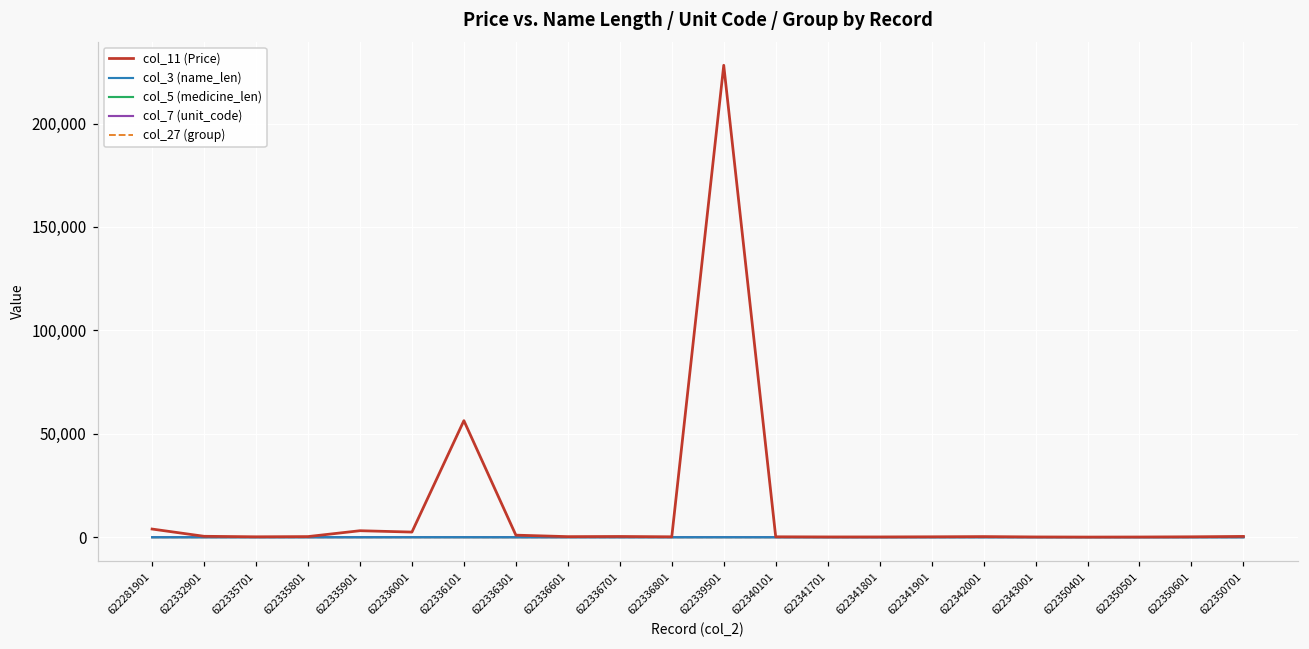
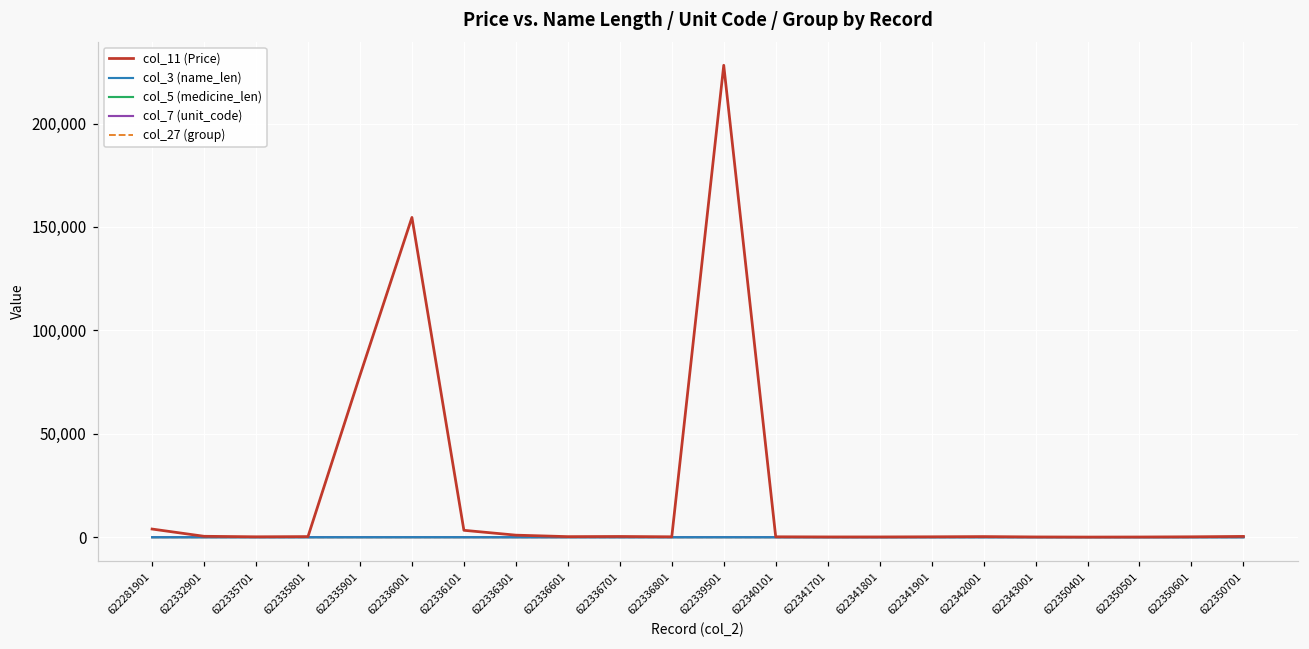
col_11 (Price), 622335901: 3,000 -> 78,000
col_11 (Price), 622336001: 2,000 -> 155,000
col_11 (Price), 622336101: 56,000 -> 3,000
